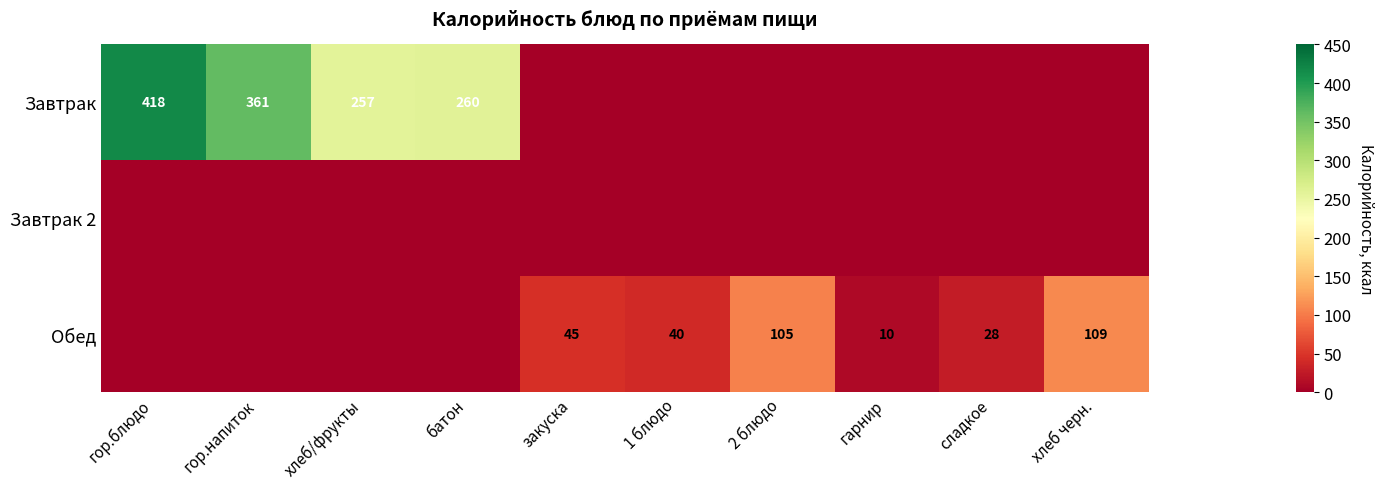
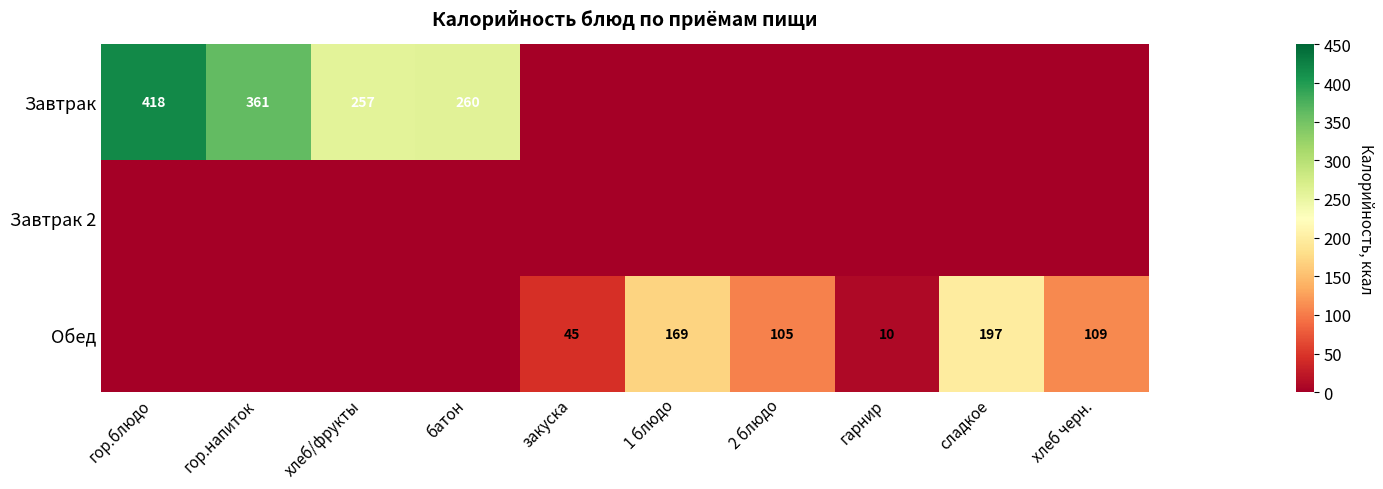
Обед, 1 блюдо: 40 -> 169
Обед, сладкое: 28 -> 197
